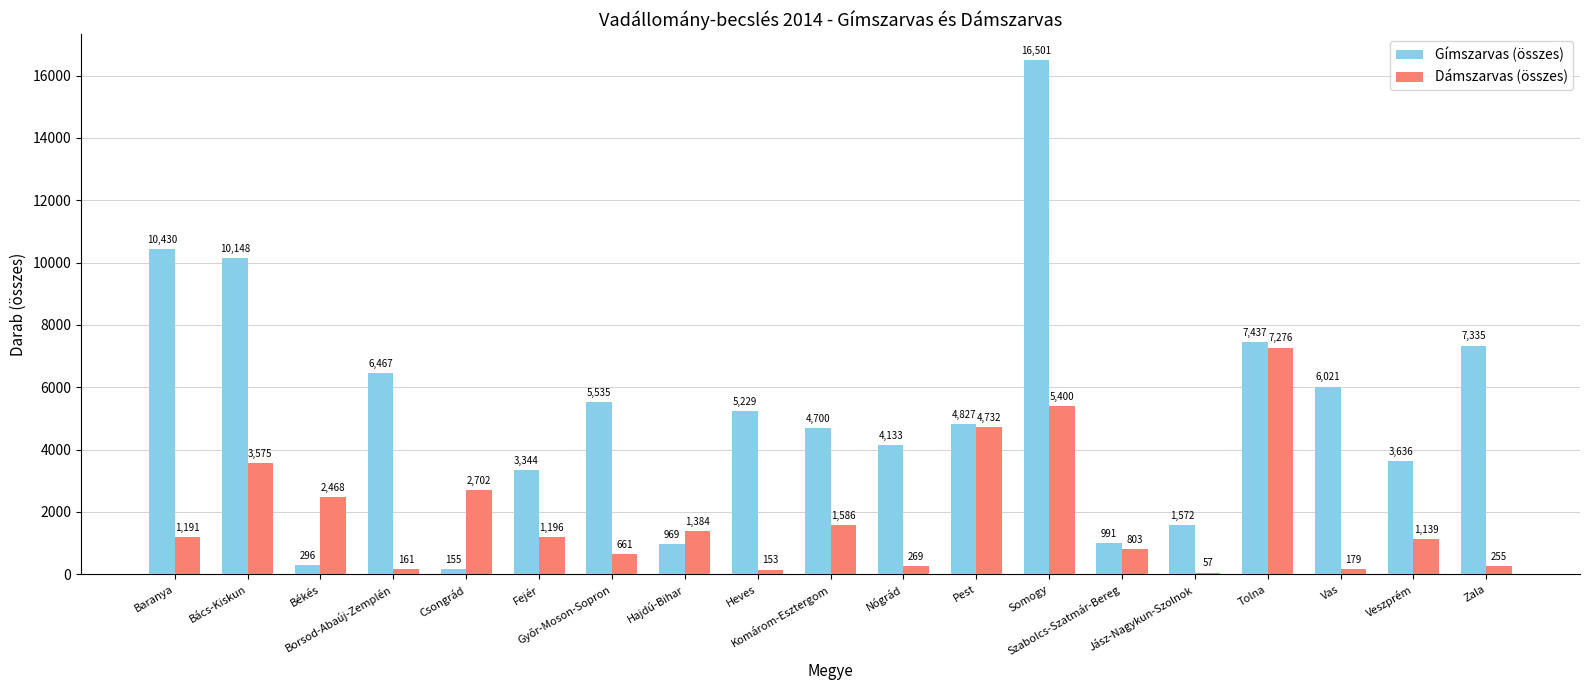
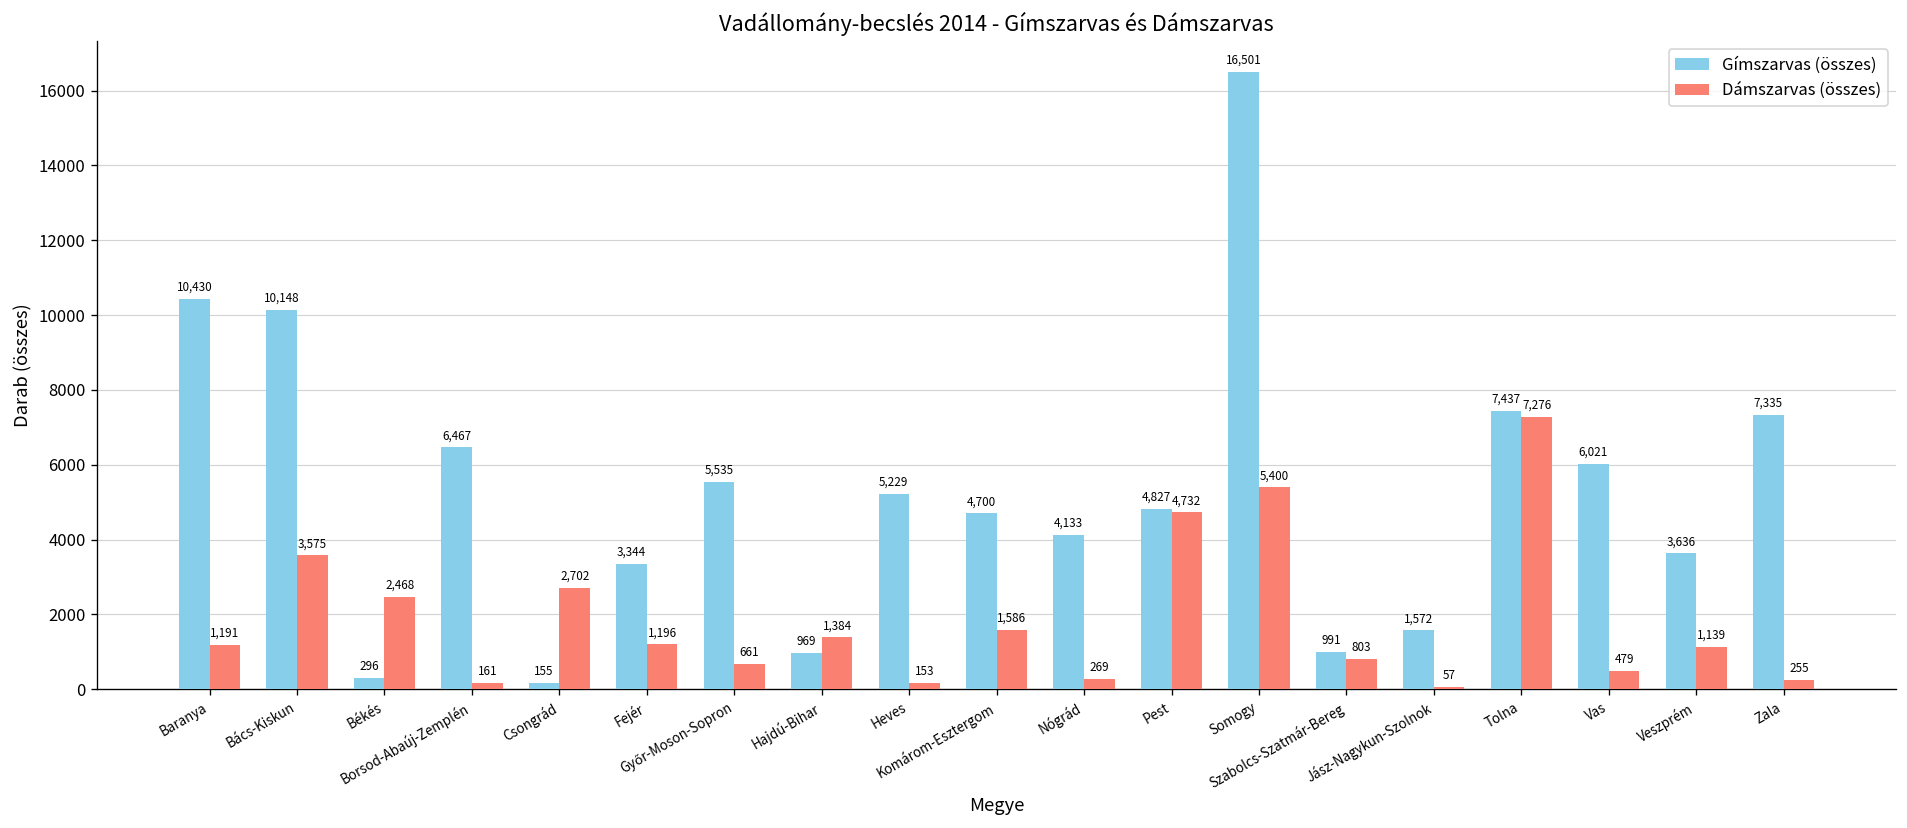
Dámszarvas (összes), Vas: 179 -> 479
